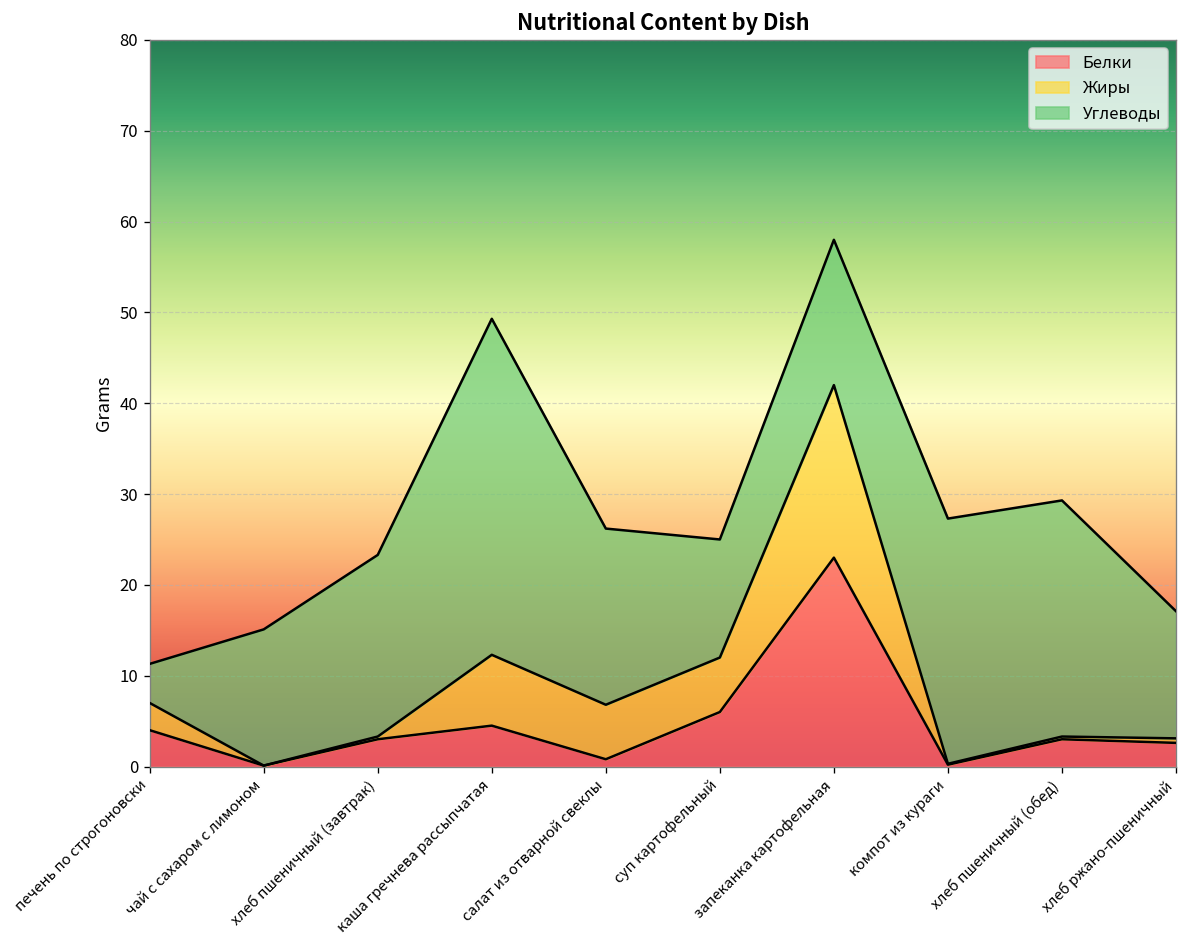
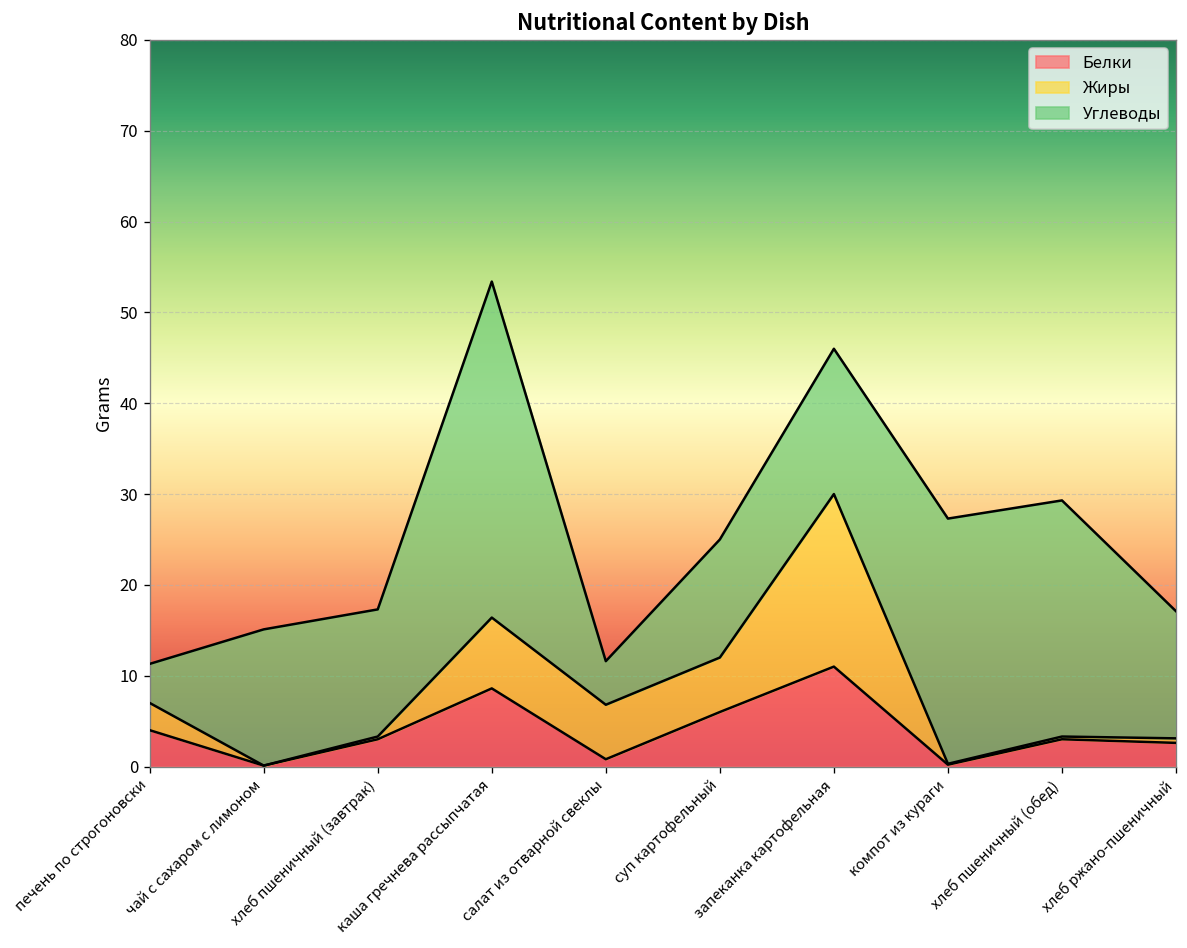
Углеводы, хлеб пшеничный (завтрак): 20 -> 14
Белки, каша гречнева рассыпчатая: 5 -> 9
Углеводы, салат из отварной свеклы: 19 -> 5
Белки, запеканка картофельная: 23 -> 11
